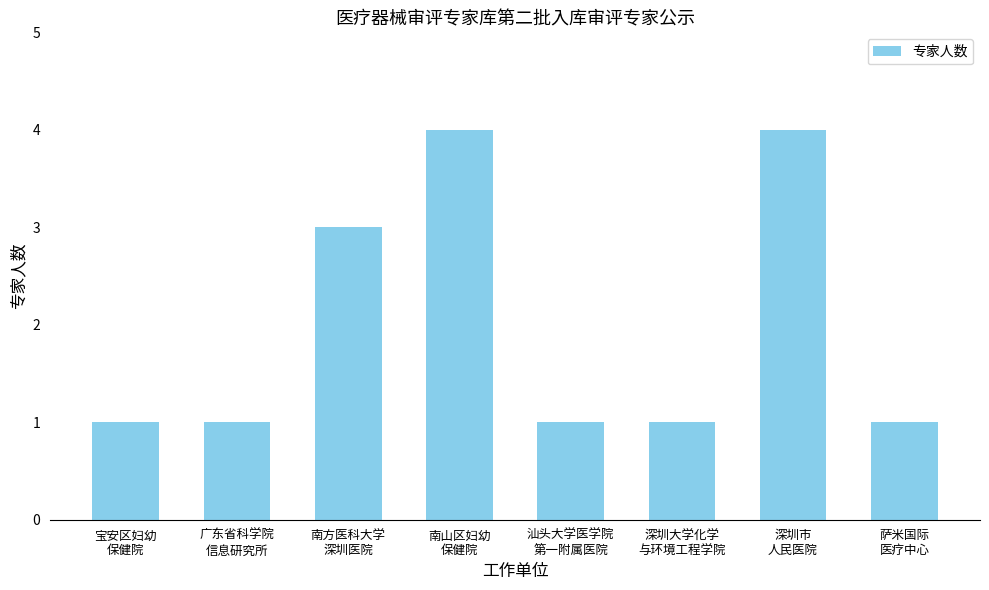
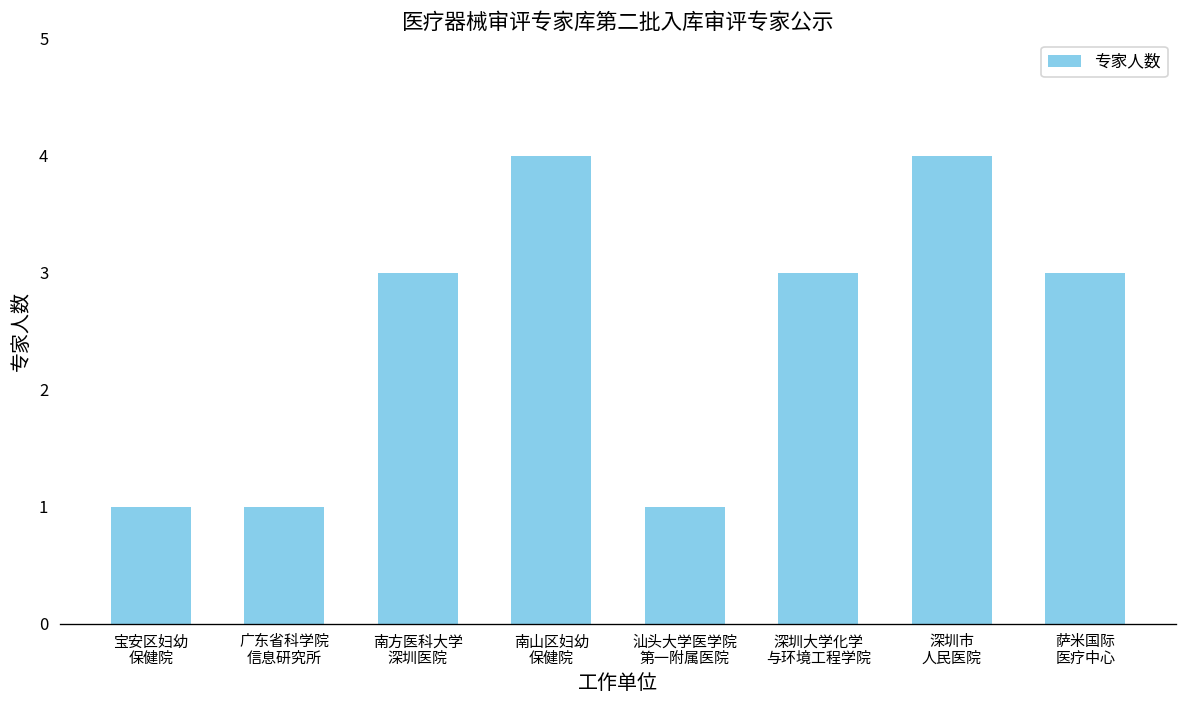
深圳大学化学 与环境工程学院: 1 -> 3
萨米国际 医疗中心: 1 -> 3
